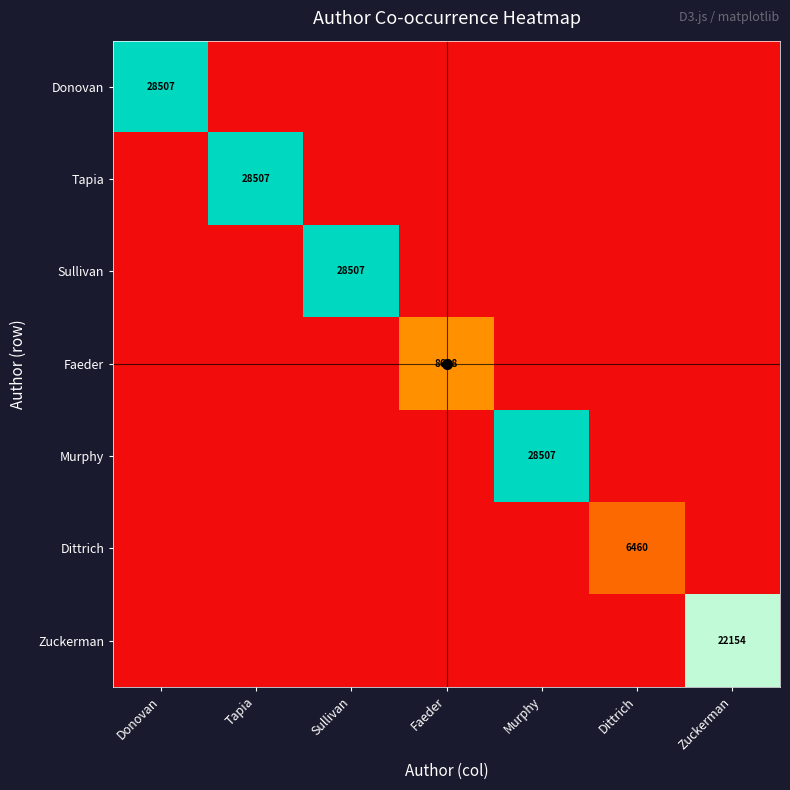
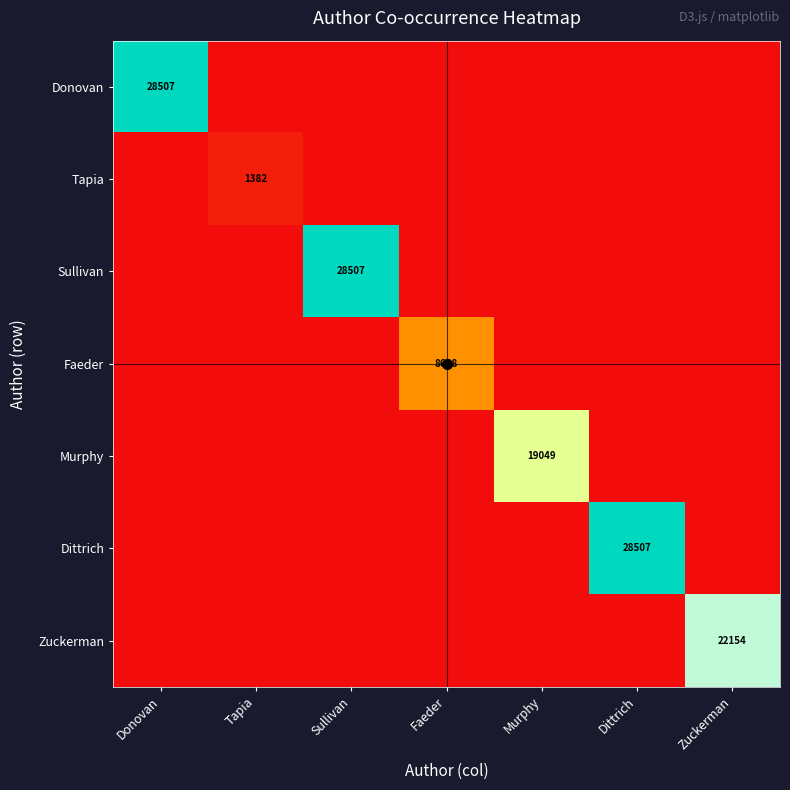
Tapia, Tapia: 28507 -> 1382
Murphy, Murphy: 28507 -> 19049
Dittrich, Dittrich: 6460 -> 28507
